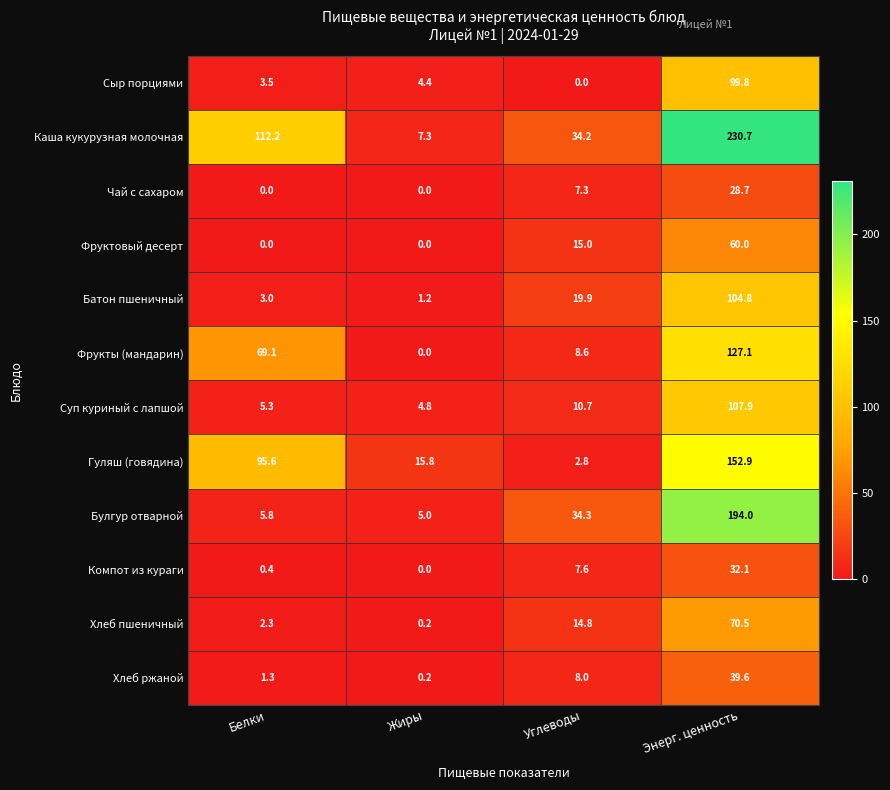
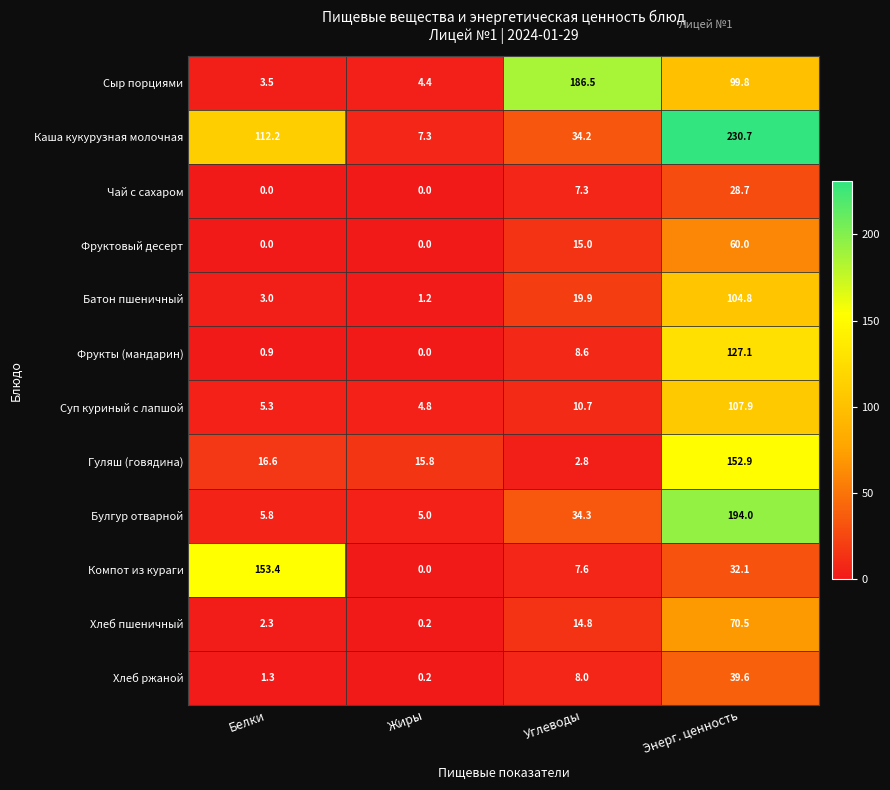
Сыр порциями, Углеводы: 0.0 -> 186.5
Фрукты (мандарин), Белки: 69.1 -> 0.9
Гуляш (говядина), Белки: 95.6 -> 16.6
Компот из кураги, Белки: 0.4 -> 153.4
